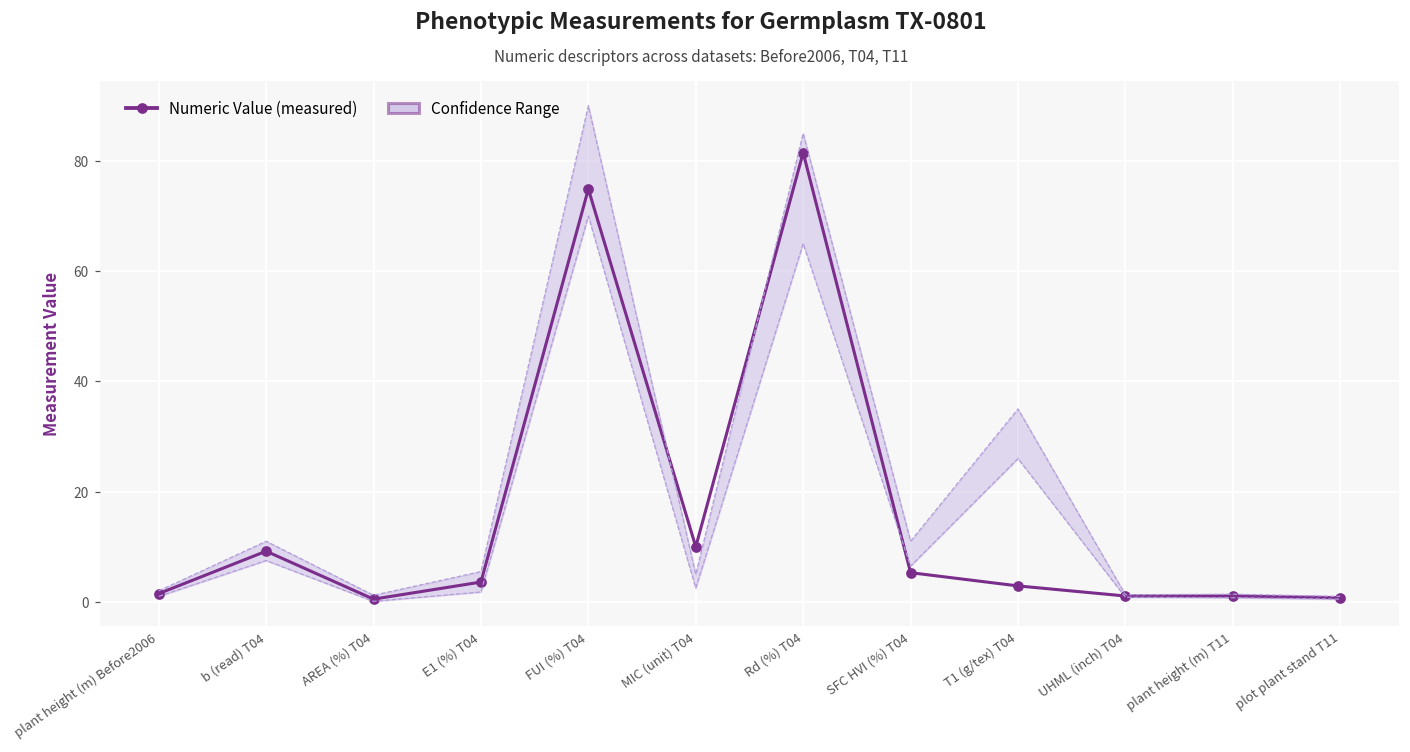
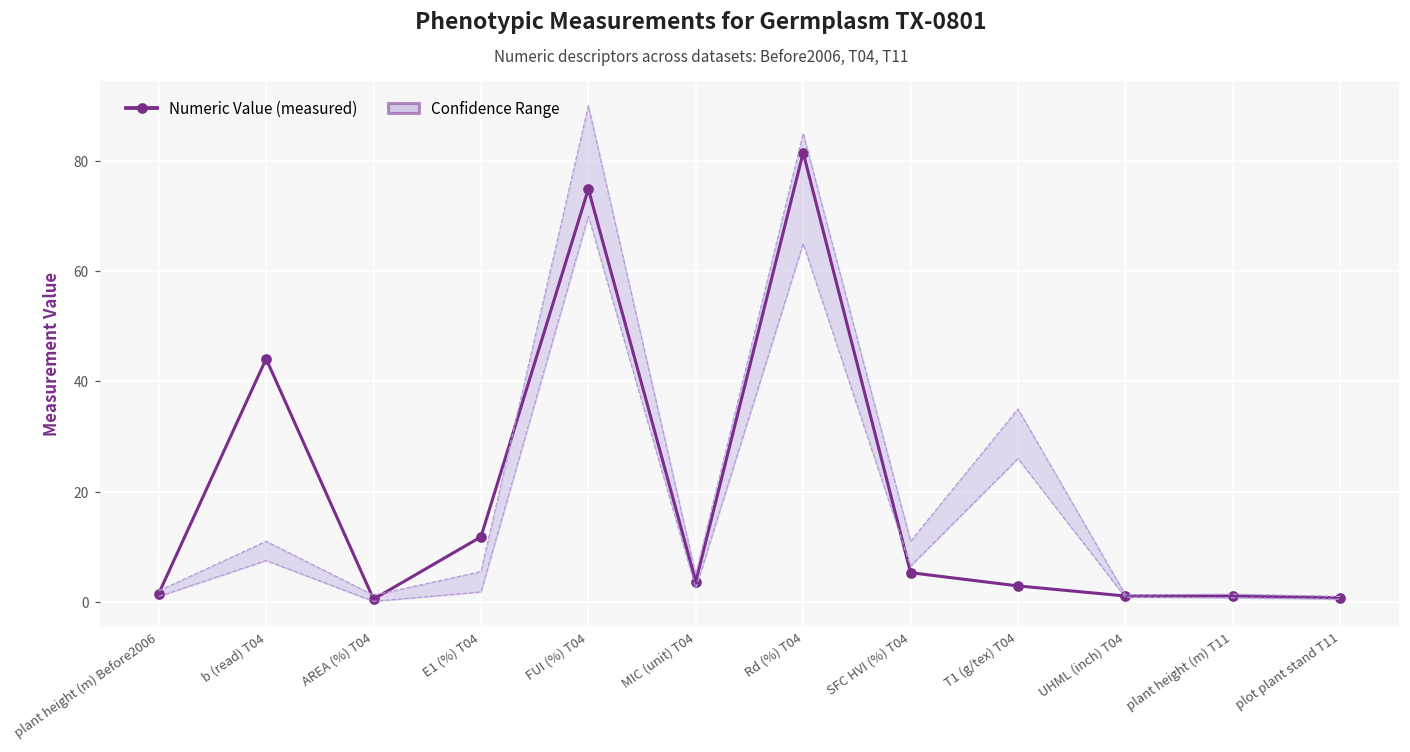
Numeric Value (measured), b (read) T04: 9 -> 44
Numeric Value (measured), E1 (%) T04: 4 -> 12
Numeric Value (measured), MIC (unit) T04: 10 -> 4
